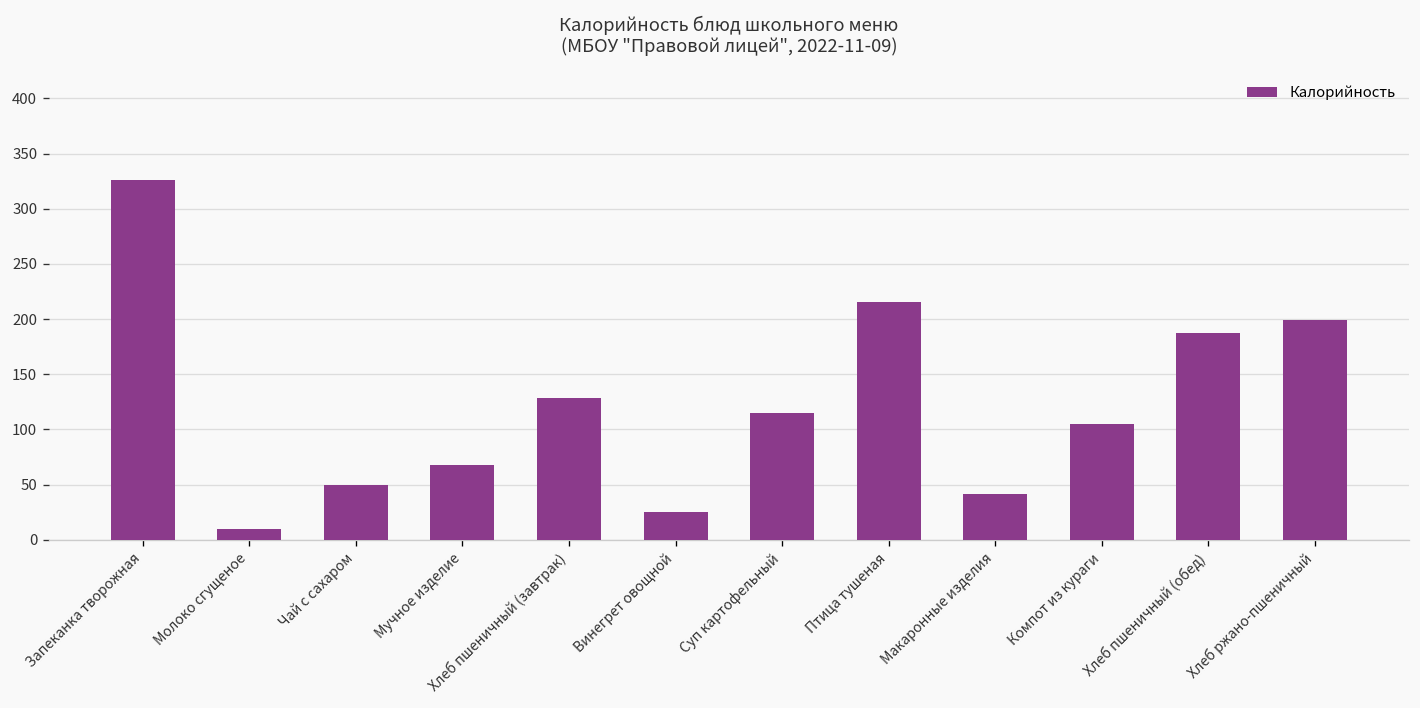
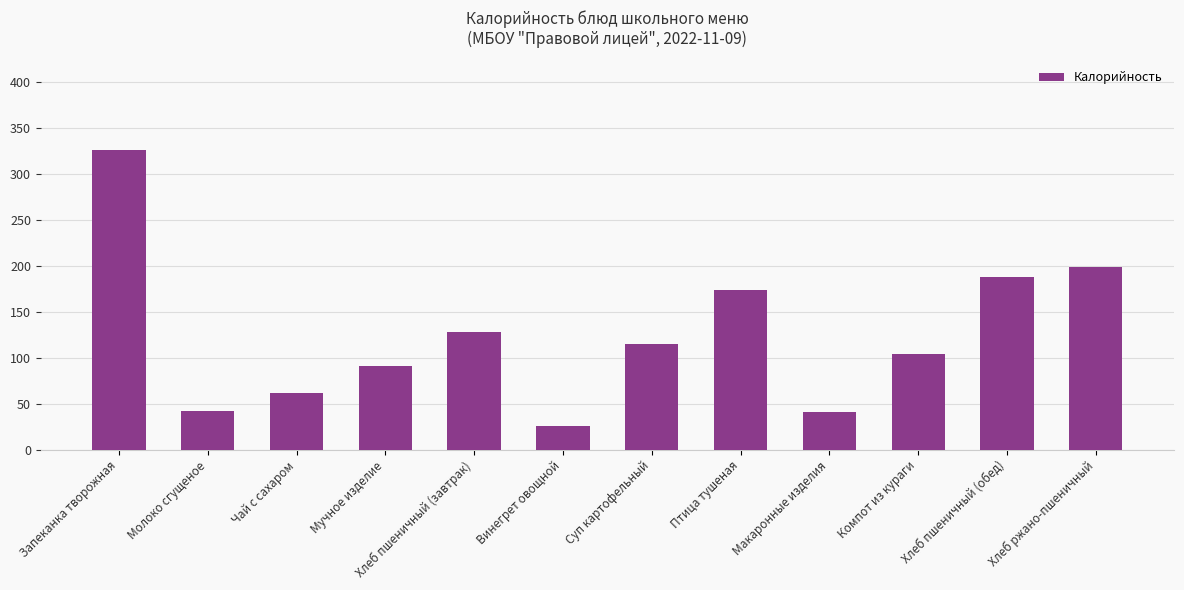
Молоко сгущеное: 10 -> 40
Чай с сахаром: 50 -> 60
Мучное изделие: 70 -> 90
Птица тушеная: 220 -> 170
